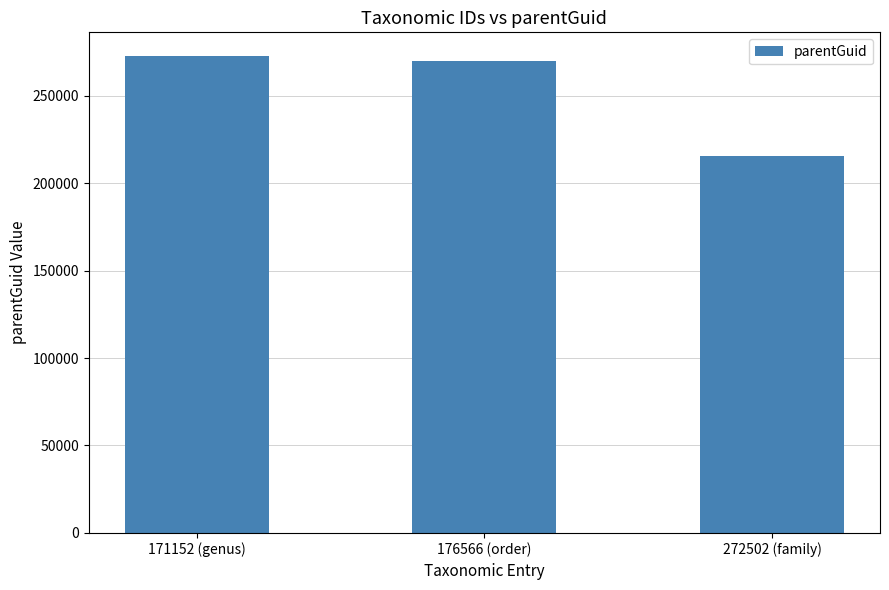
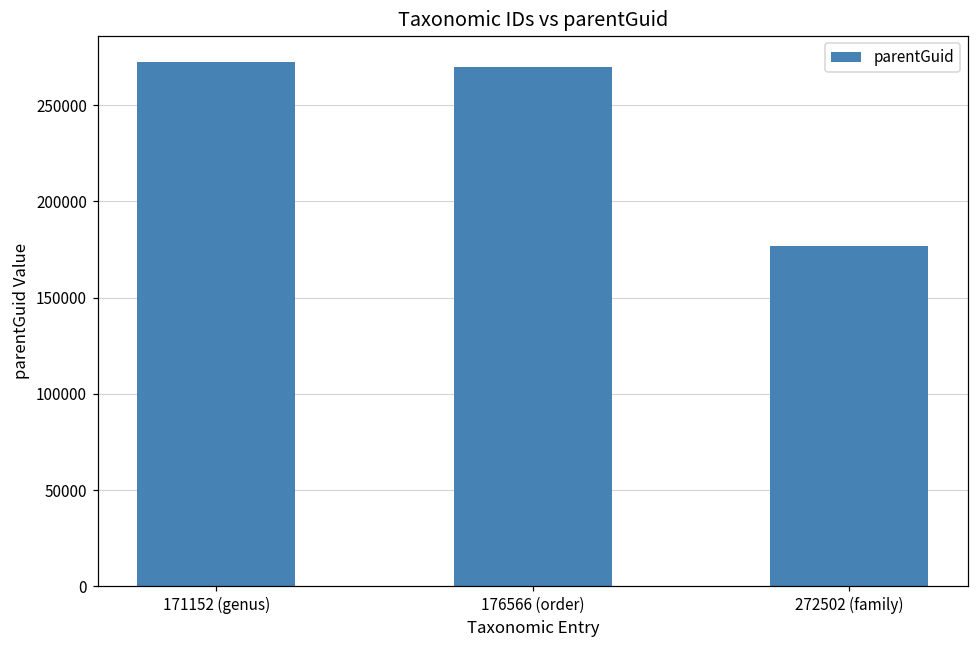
272502 (family): 216000 -> 177000
